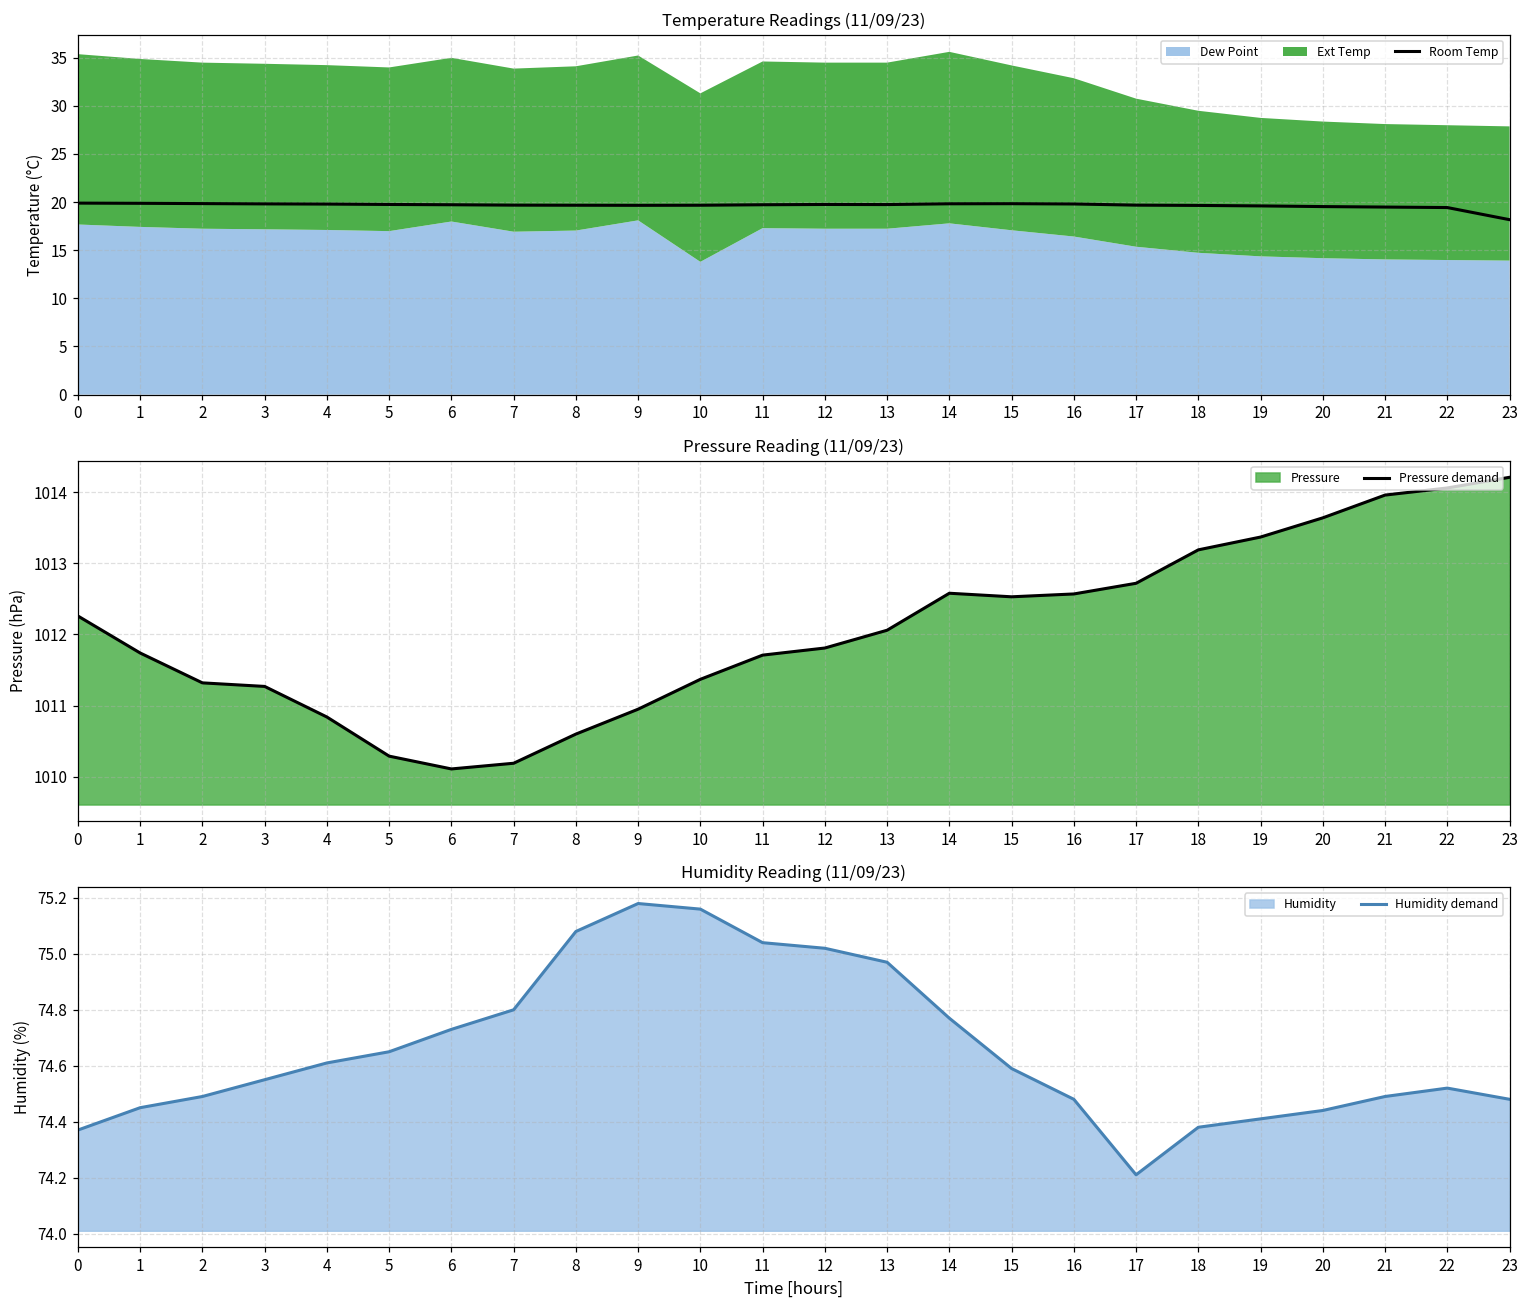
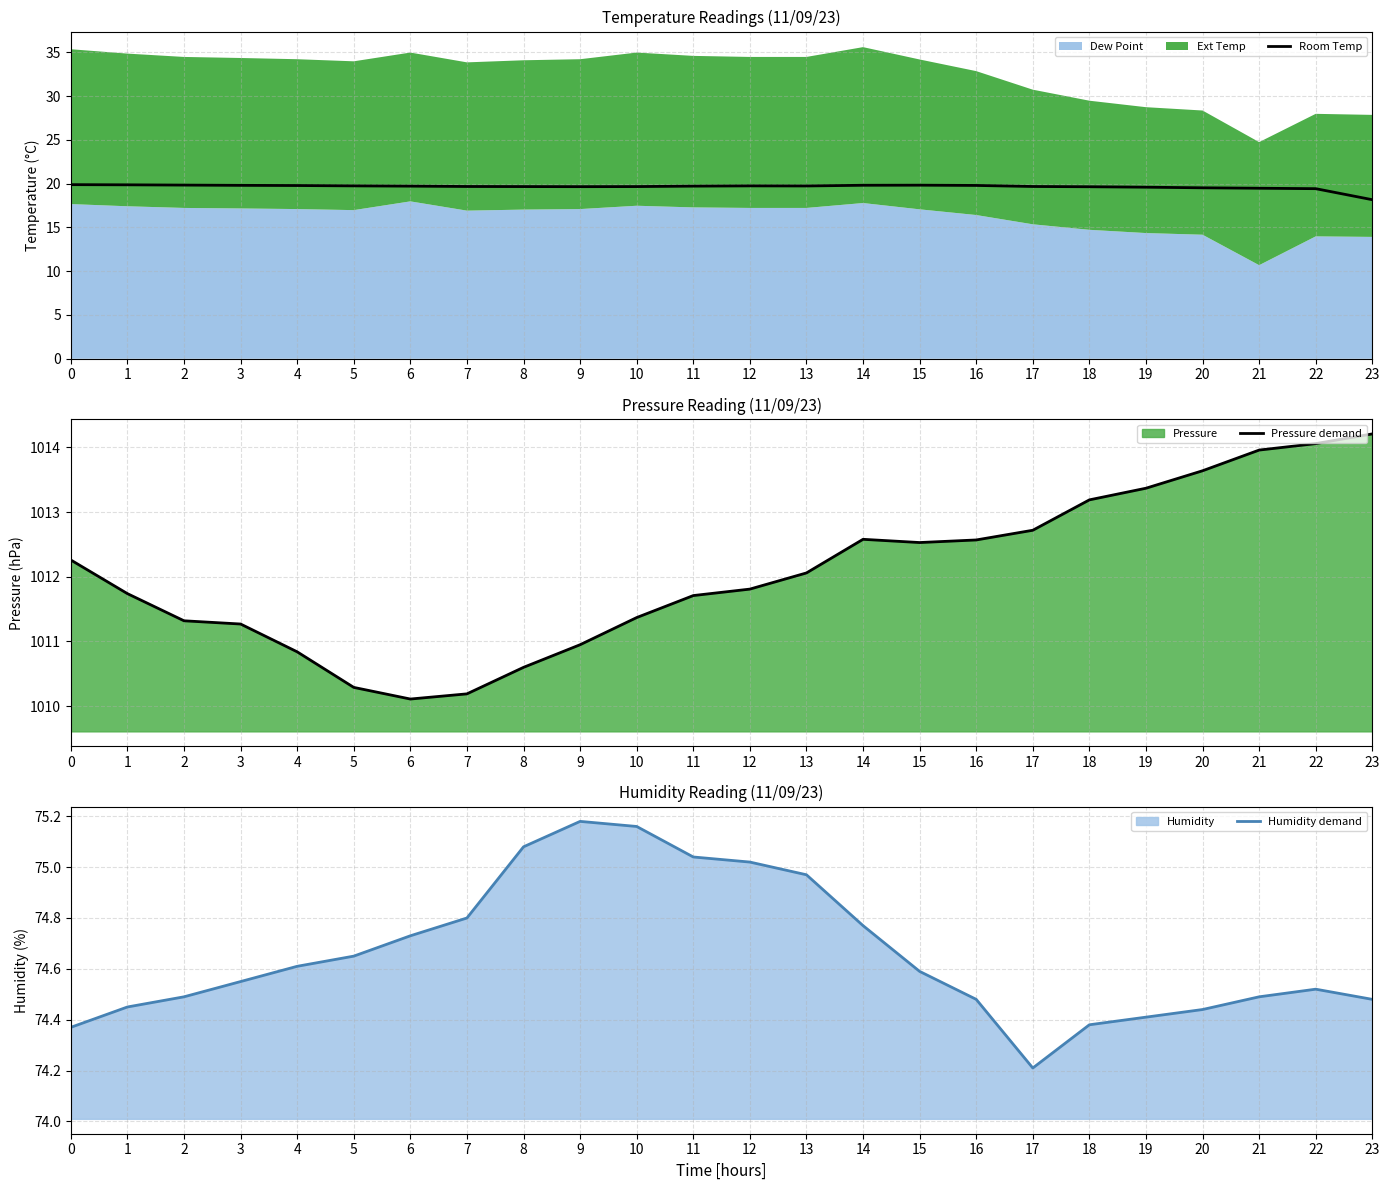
Temperature Readings (11/09/23), Dew Point, 9: 18 -> 17
Temperature Readings (11/09/23), Dew Point, 10: 14 -> 17
Temperature Readings (11/09/23), Dew Point, 21: 14 -> 11
